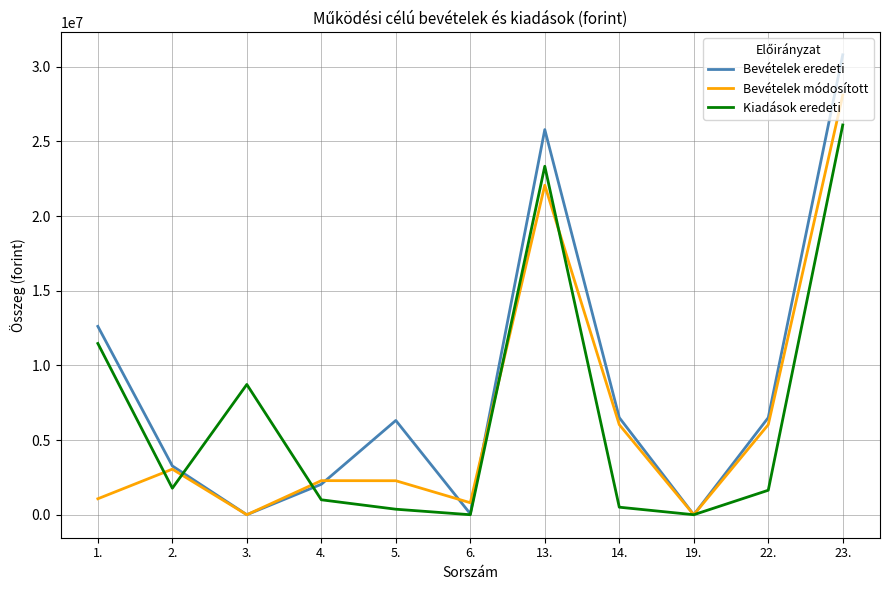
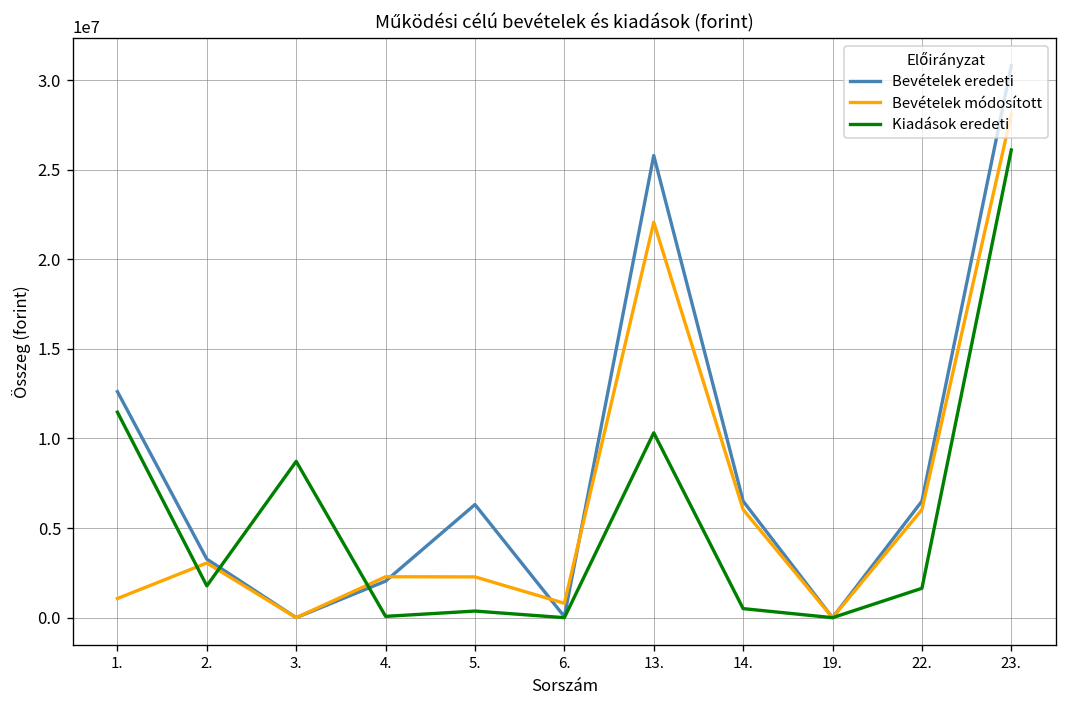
Kiadások eredeti, 4.: 1000000 -> 100000
Kiadások eredeti, 13.: 23300000 -> 10300000
